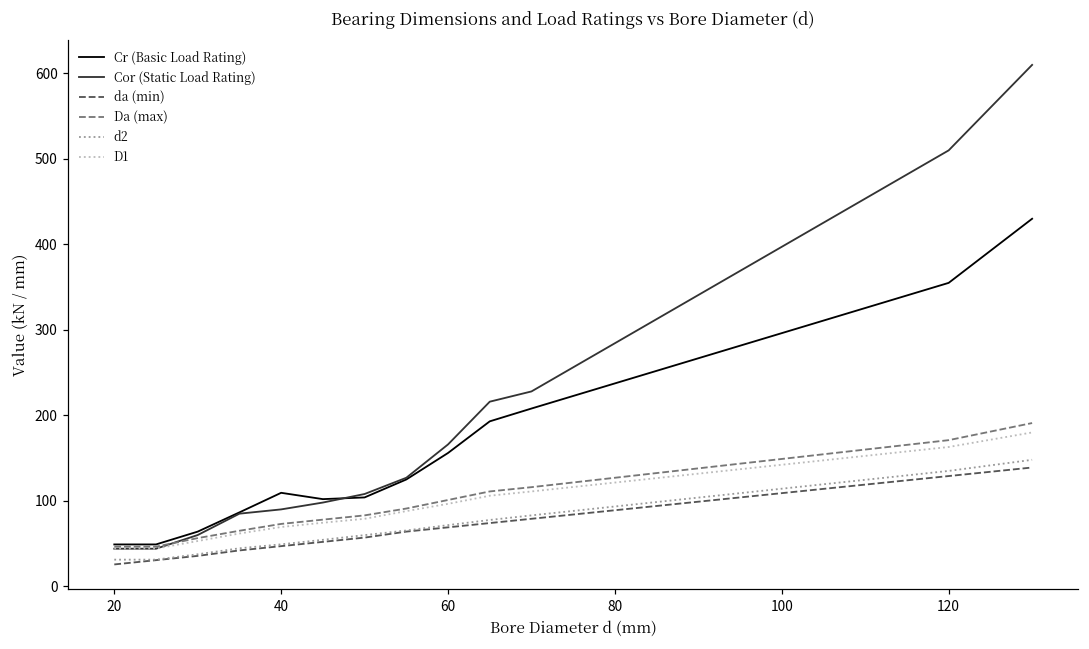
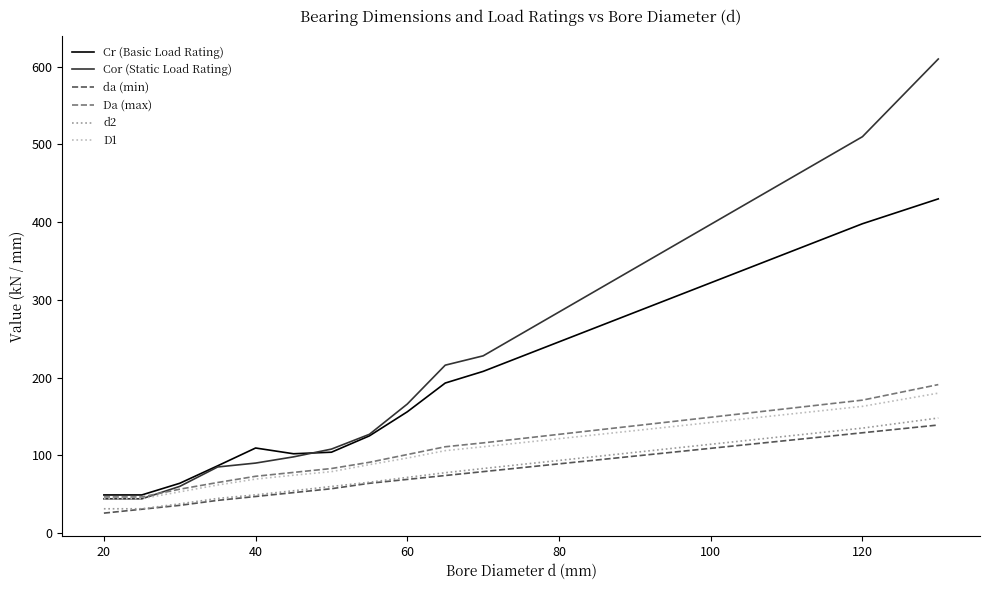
Cr (Basic Load Rating), 120: 360 -> 400
